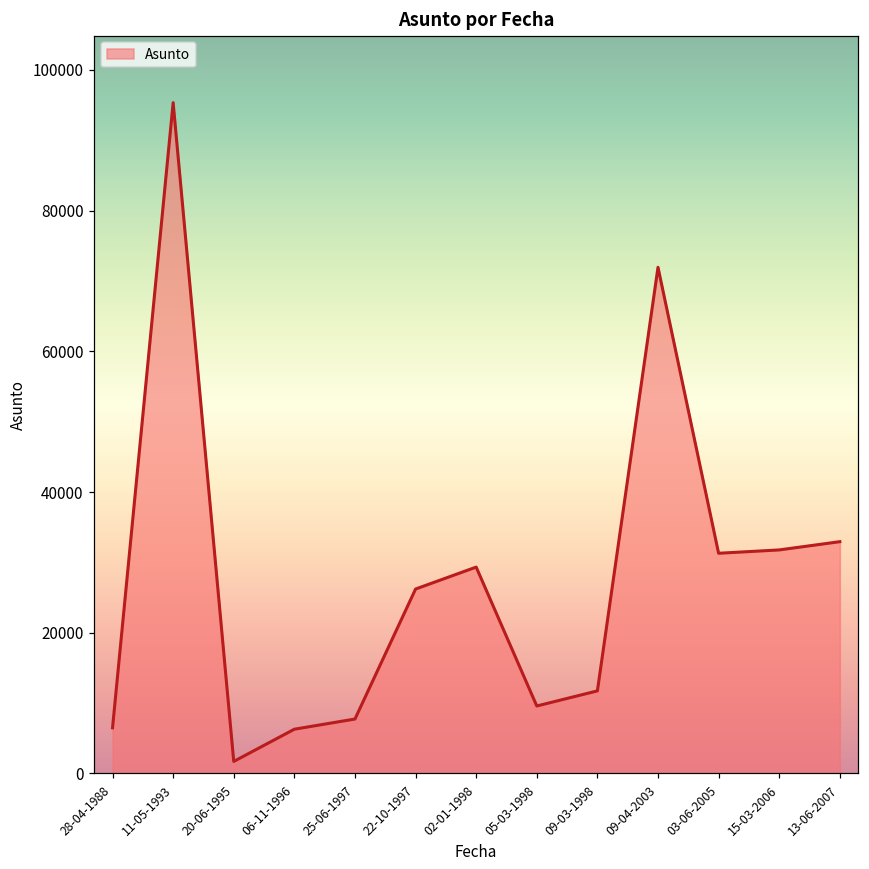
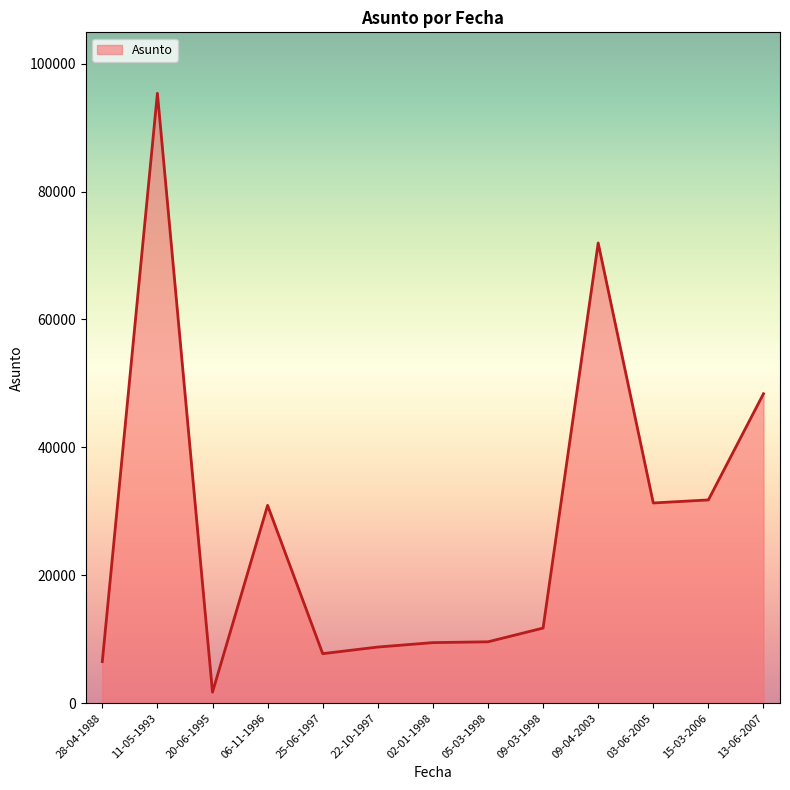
06-11-1996: 6000 -> 31000
22-10-1997: 26000 -> 9000
02-01-1998: 29000 -> 9000
13-06-2007: 33000 -> 48000
